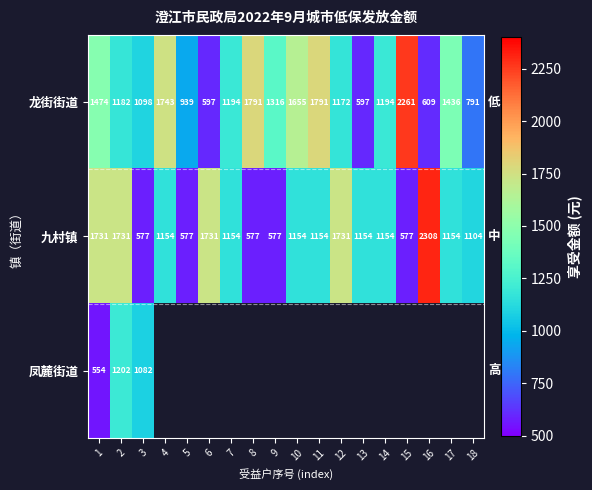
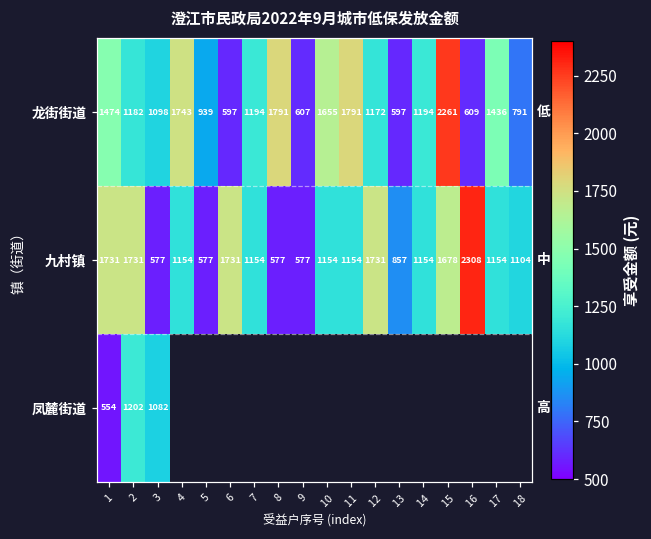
龙街街道, 9: 1316 -> 607
九村镇, 13: 1154 -> 857
九村镇, 15: 577 -> 1678
